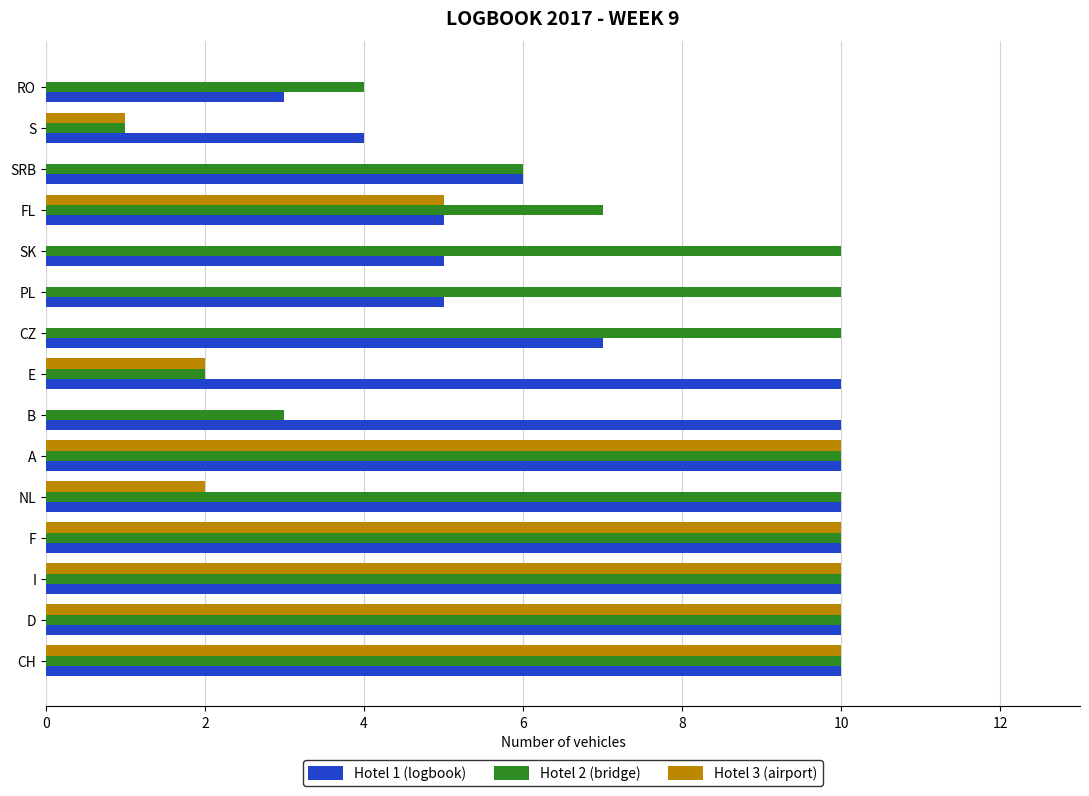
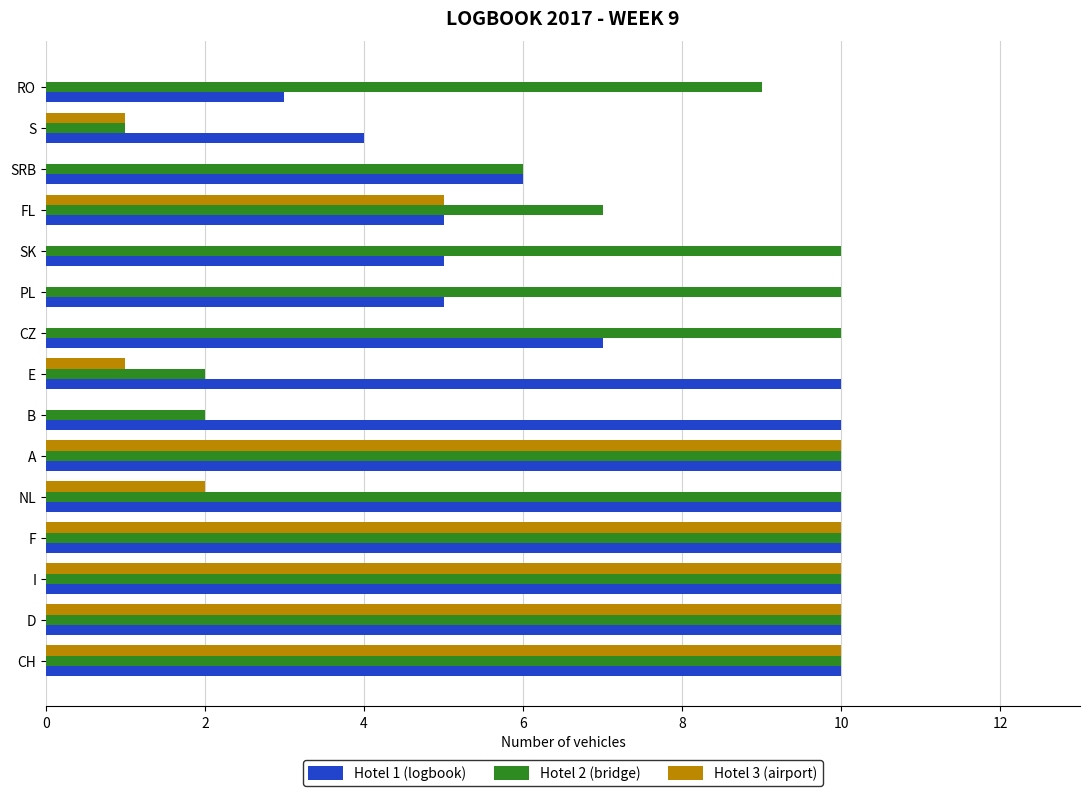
Hotel 2 (bridge), RO: 4 -> 9
Hotel 3 (airport), E: 2 -> 1
Hotel 2 (bridge), B: 3 -> 2
